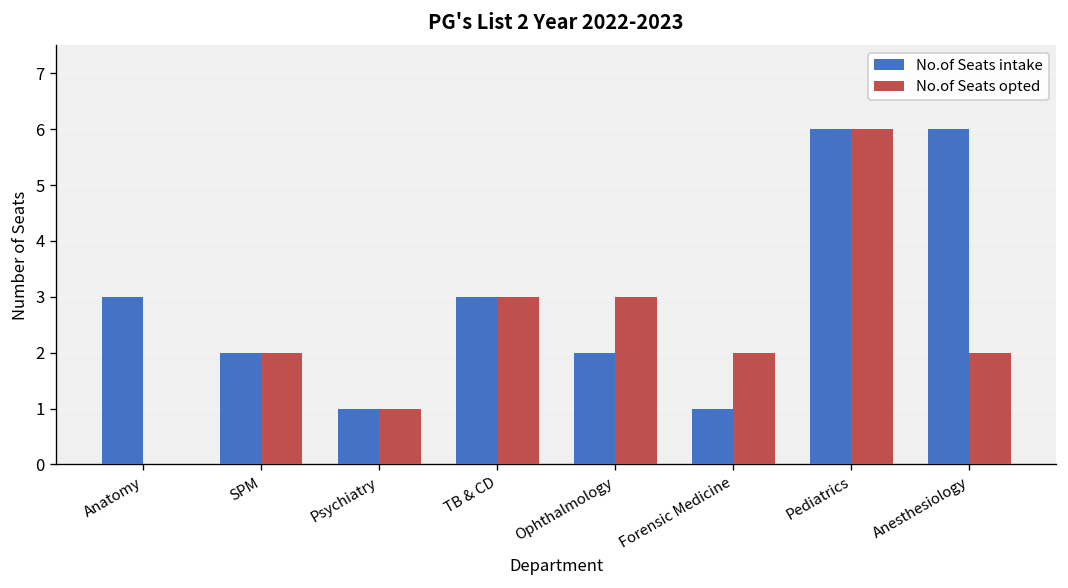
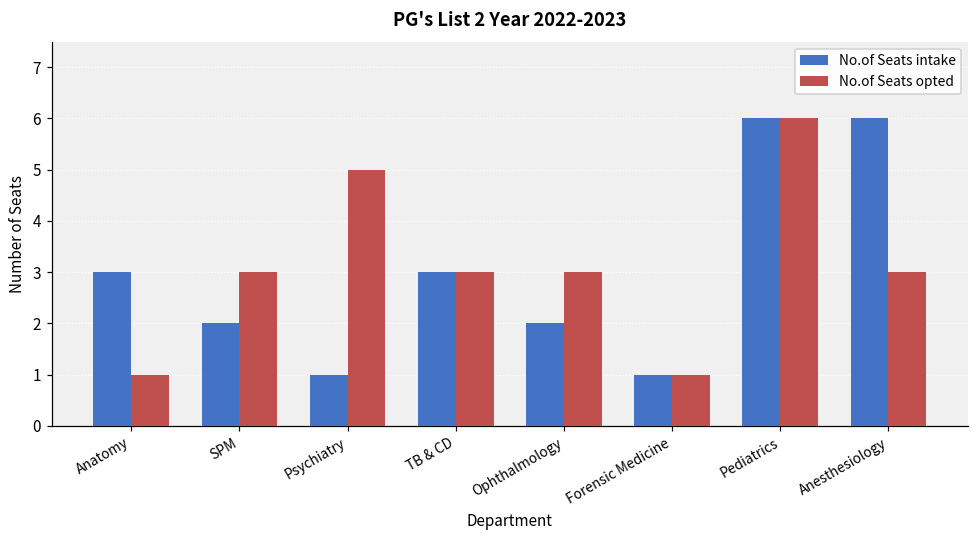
No.of Seats opted, Anatomy: 0 -> 1
No.of Seats opted, SPM: 2 -> 3
No.of Seats opted, Psychiatry: 1 -> 5
No.of Seats opted, Forensic Medicine: 2 -> 1
No.of Seats opted, Anesthesiology: 2 -> 3
